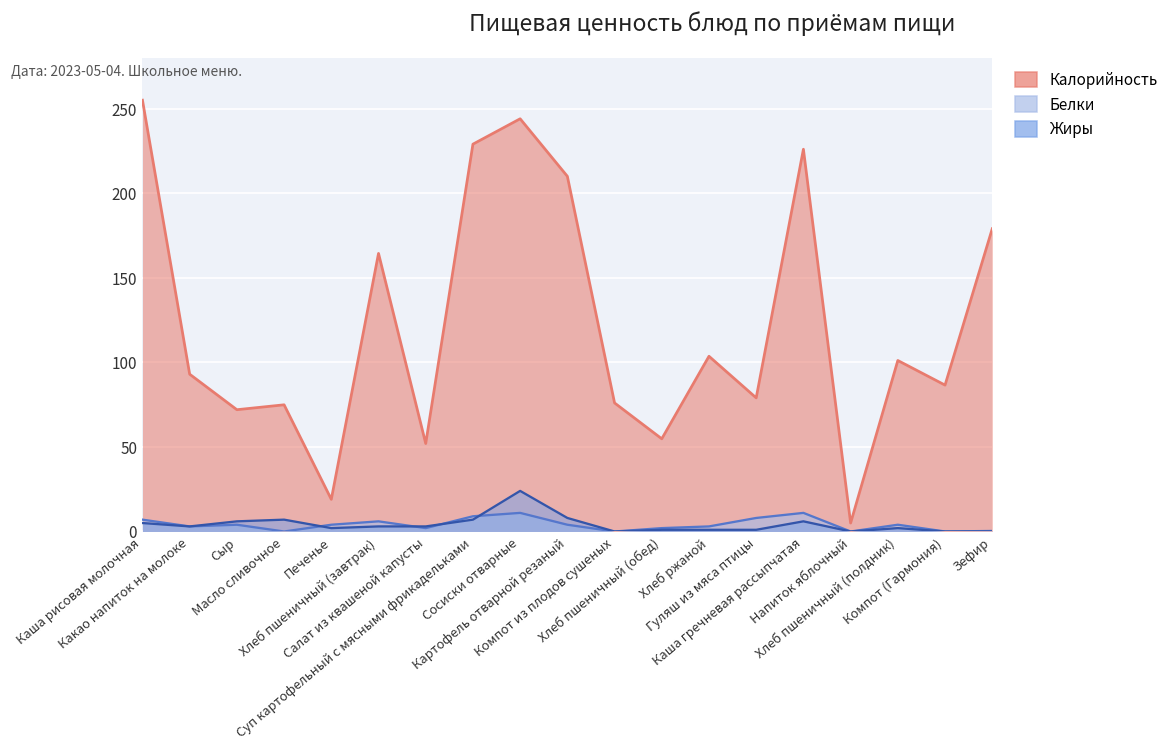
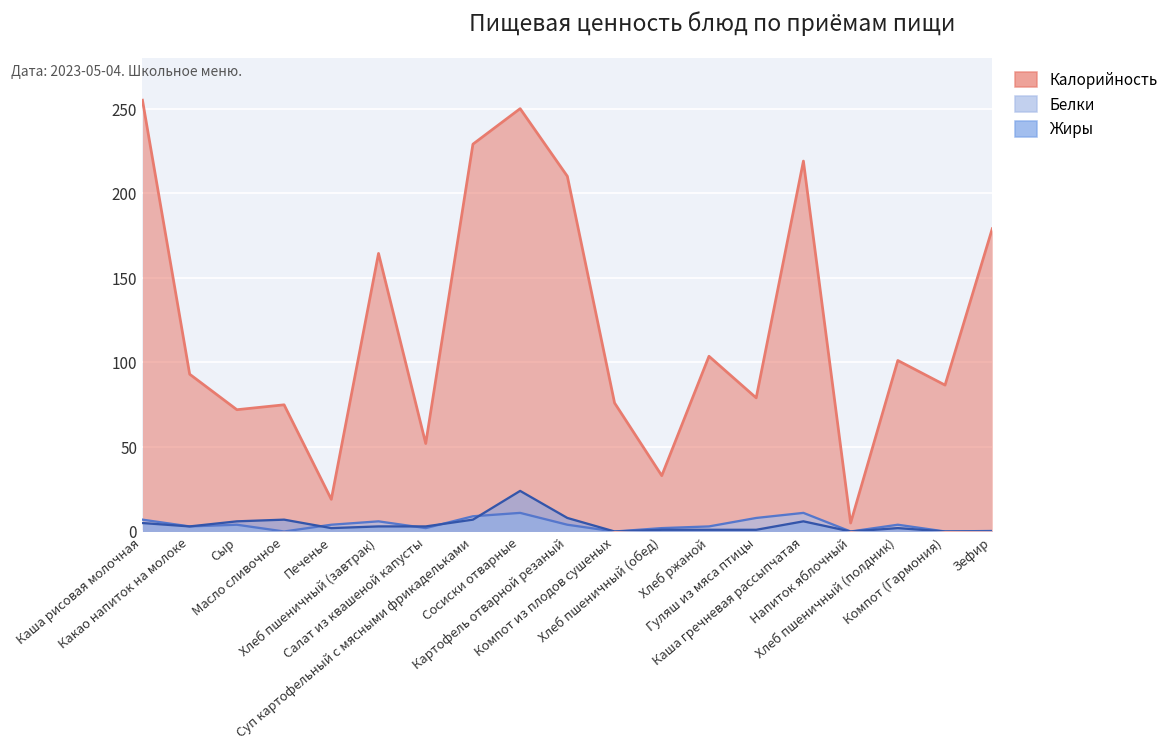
Калорийность, Сосиски отварные: 244 -> 250
Калорийность, Хлеб пшеничный (обед): 55 -> 33
Калорийность, Каша гречневая рассыпчатая: 226 -> 219
